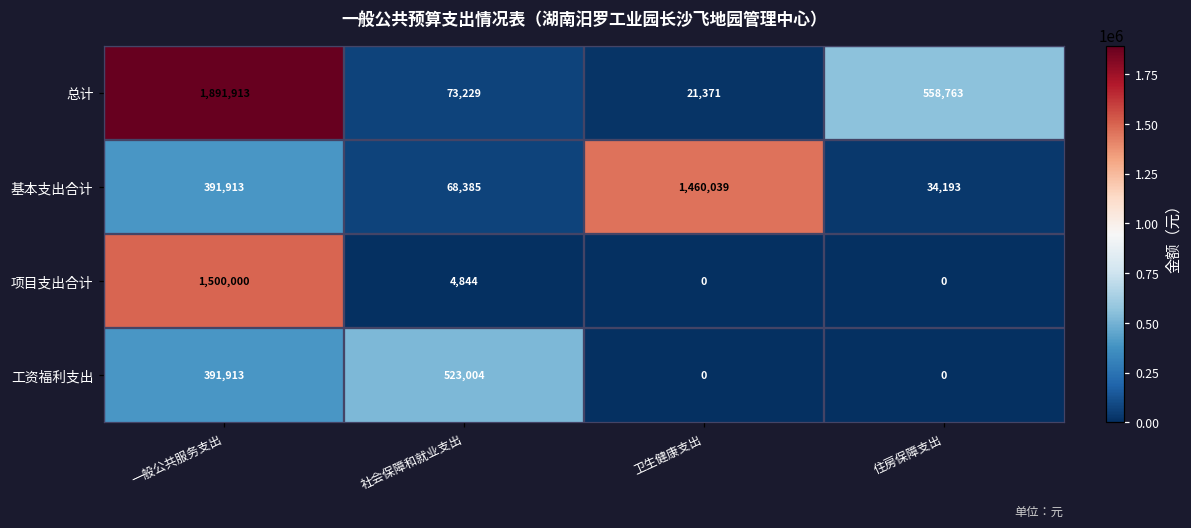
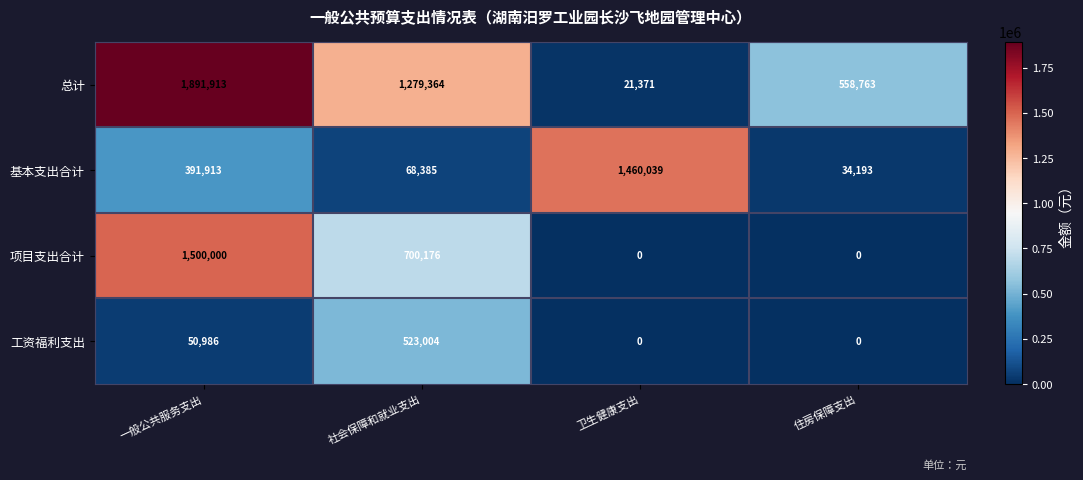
总计, 社会保障和就业支出: 73,229 -> 1,279,364
项目支出合计, 社会保障和就业支出: 4,844 -> 700,176
工资福利支出, 一般公共服务支出: 391,913 -> 50,986
